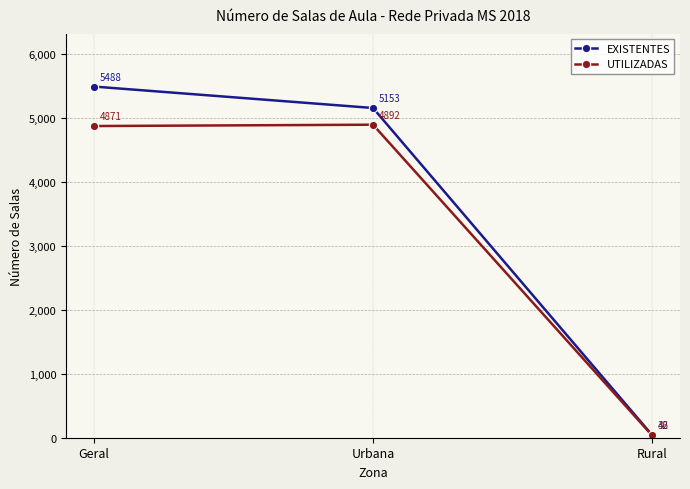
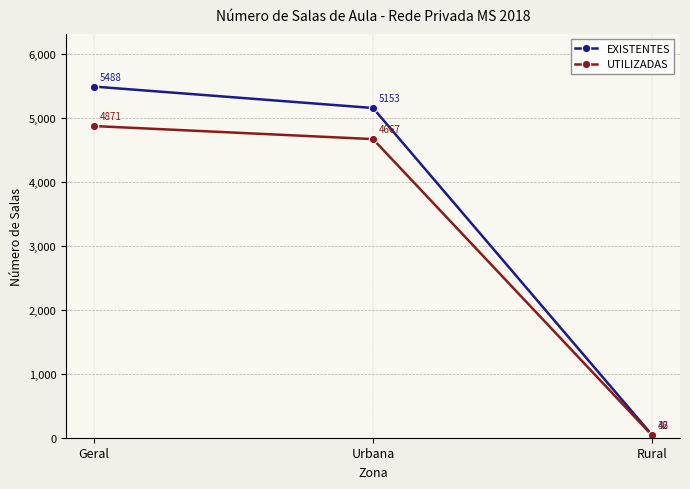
UTILIZADAS, Urbana: 4892 -> 4667
